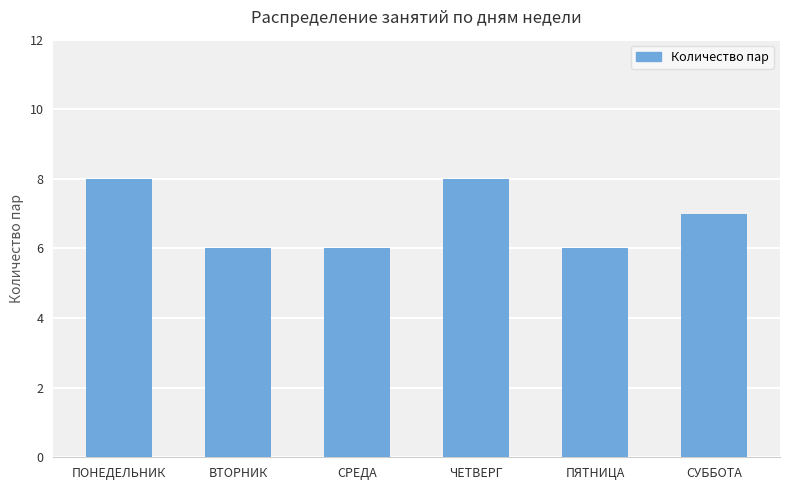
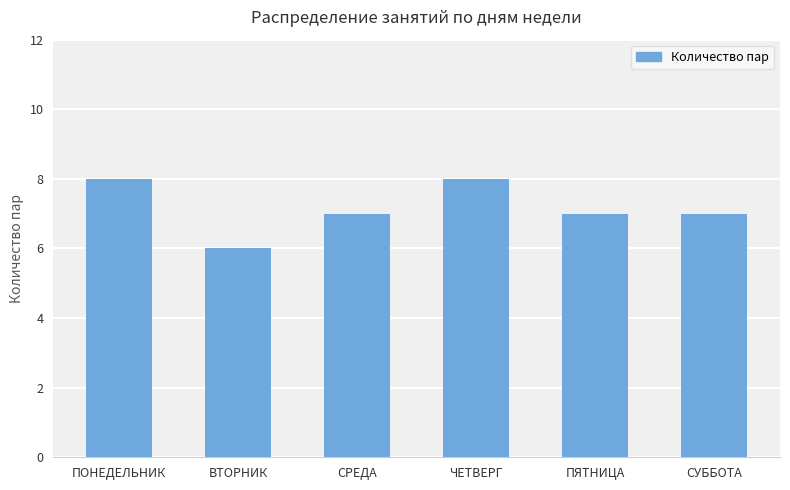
СРЕДА: 6 -> 7
ПЯТНИЦА: 6 -> 7
